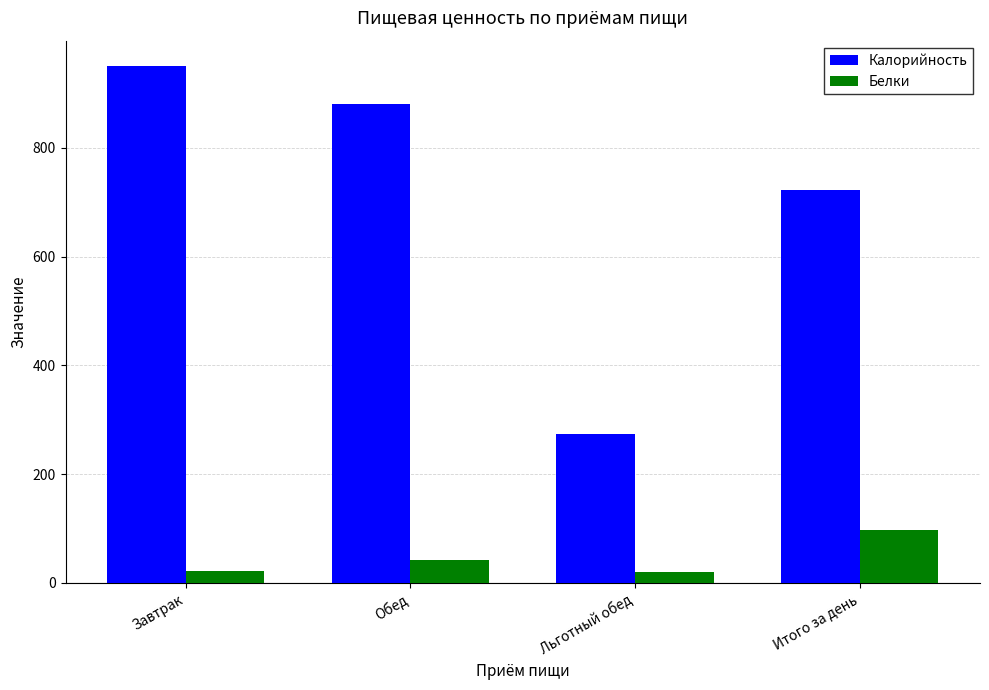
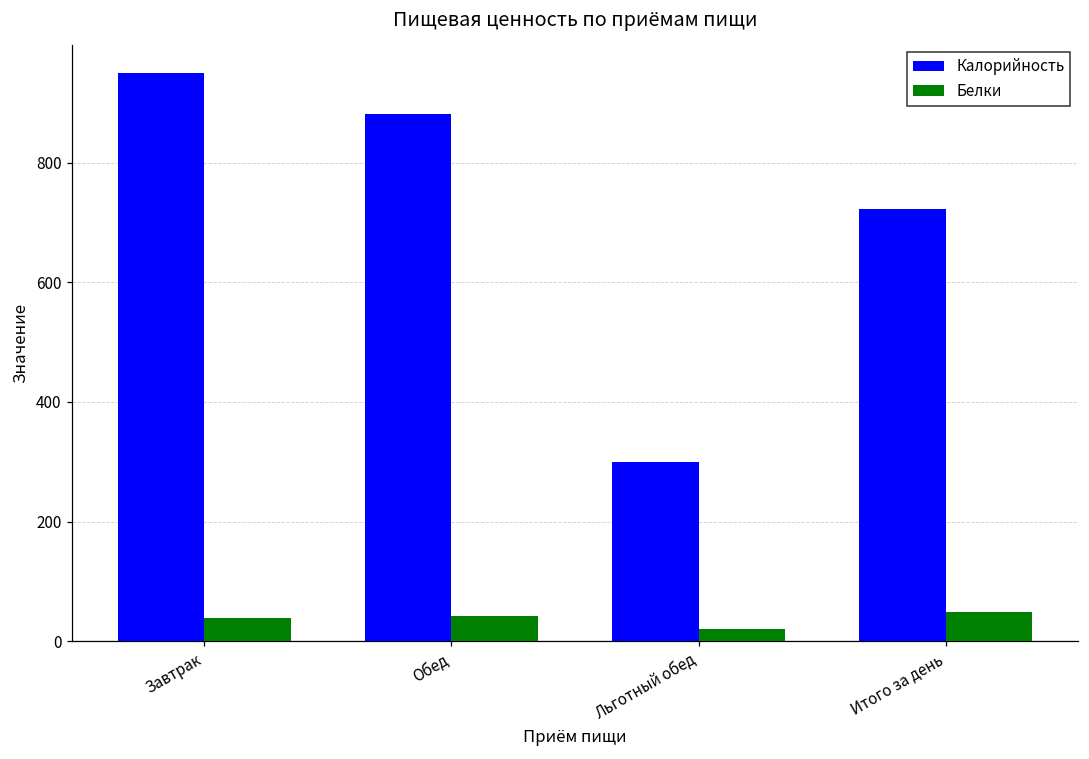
Белки, Завтрак: 20 -> 40
Калорийность, Льготный обед: 270 -> 300
Белки, Итого за день: 100 -> 50
